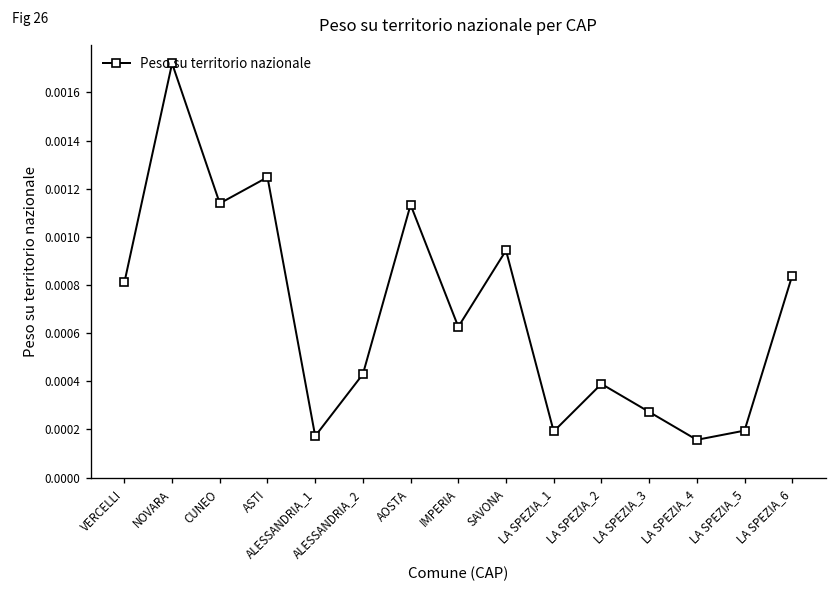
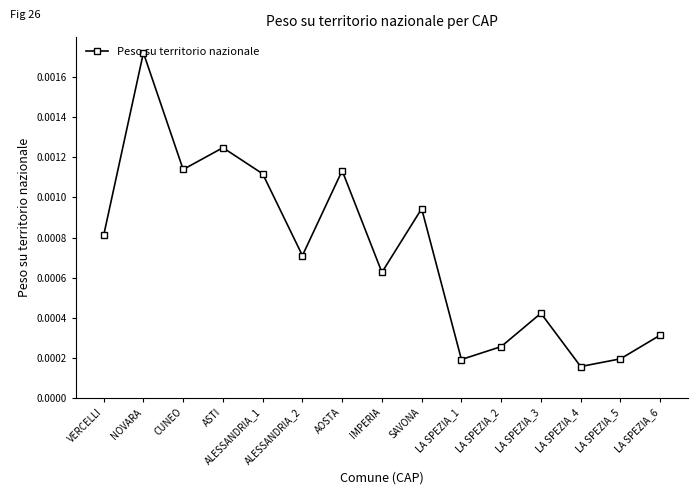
ALESSANDRIA_1: 0.00017 -> 0.00112
ALESSANDRIA_2: 0.00043 -> 0.00071
LA SPEZIA_2: 0.00039 -> 0.00026
LA SPEZIA_3: 0.00027 -> 0.00042
LA SPEZIA_6: 0.00084 -> 0.00031
